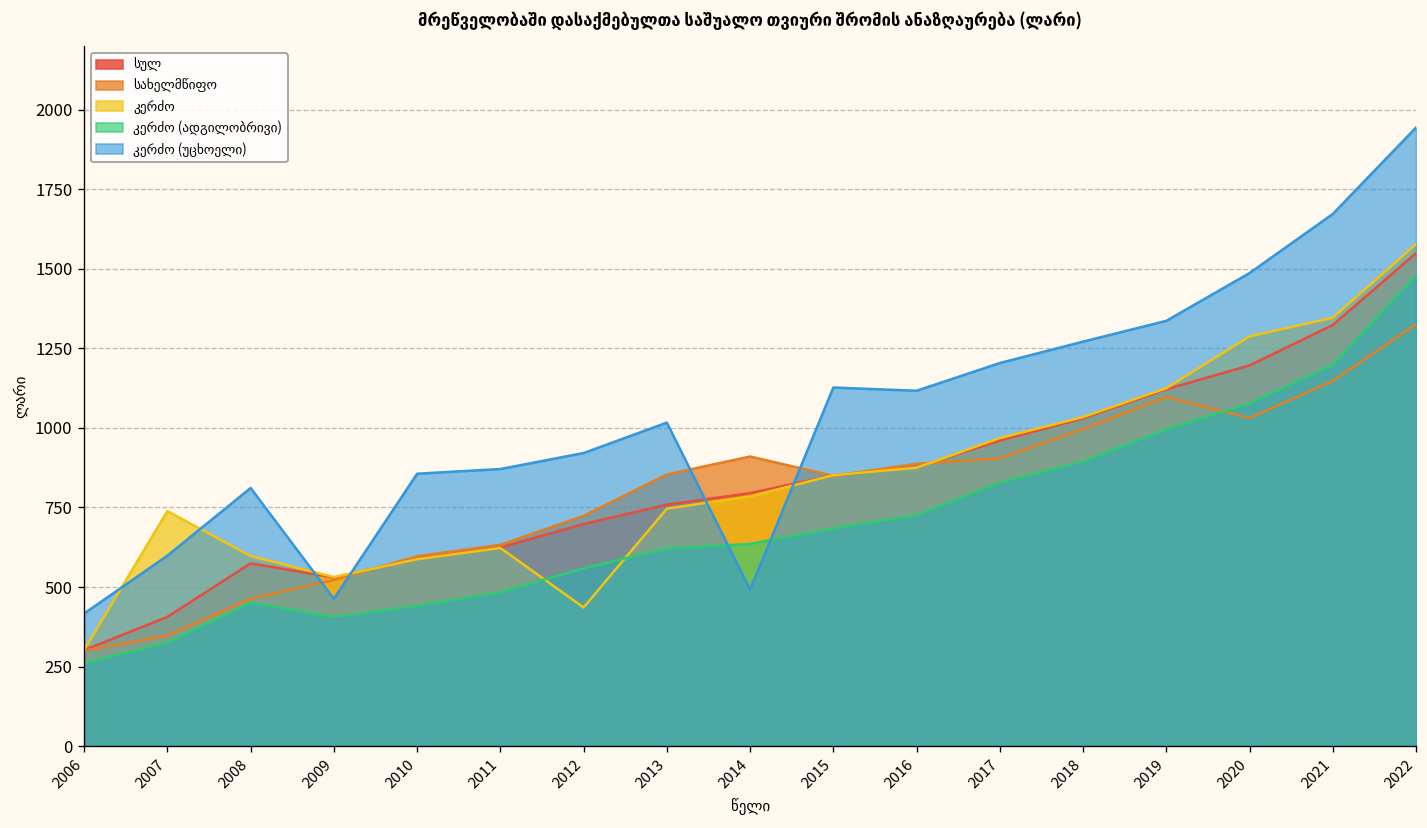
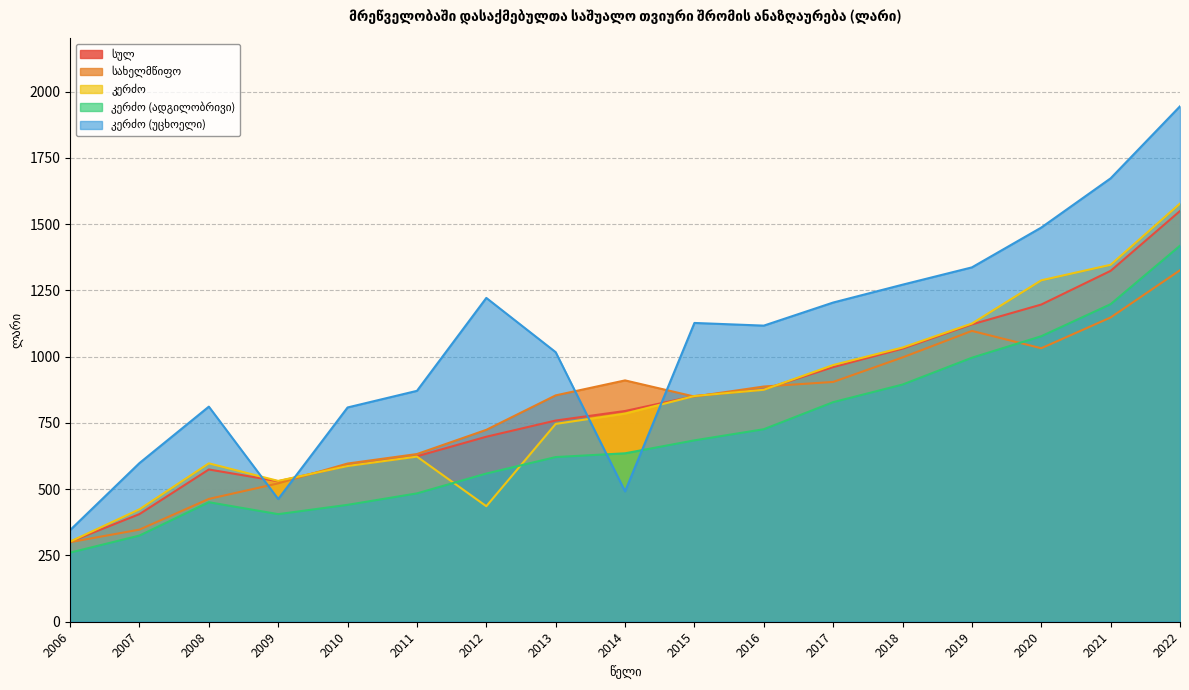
კერძო (უცხოელი), 2006: 420 -> 350
კერძო, 2007: 740 -> 420
კერძო (უცხოელი), 2010: 860 -> 810
კერძო (უცხოელი), 2012: 920 -> 1220
კერძო (ადგილობრივი), 2022: 1480 -> 1420
